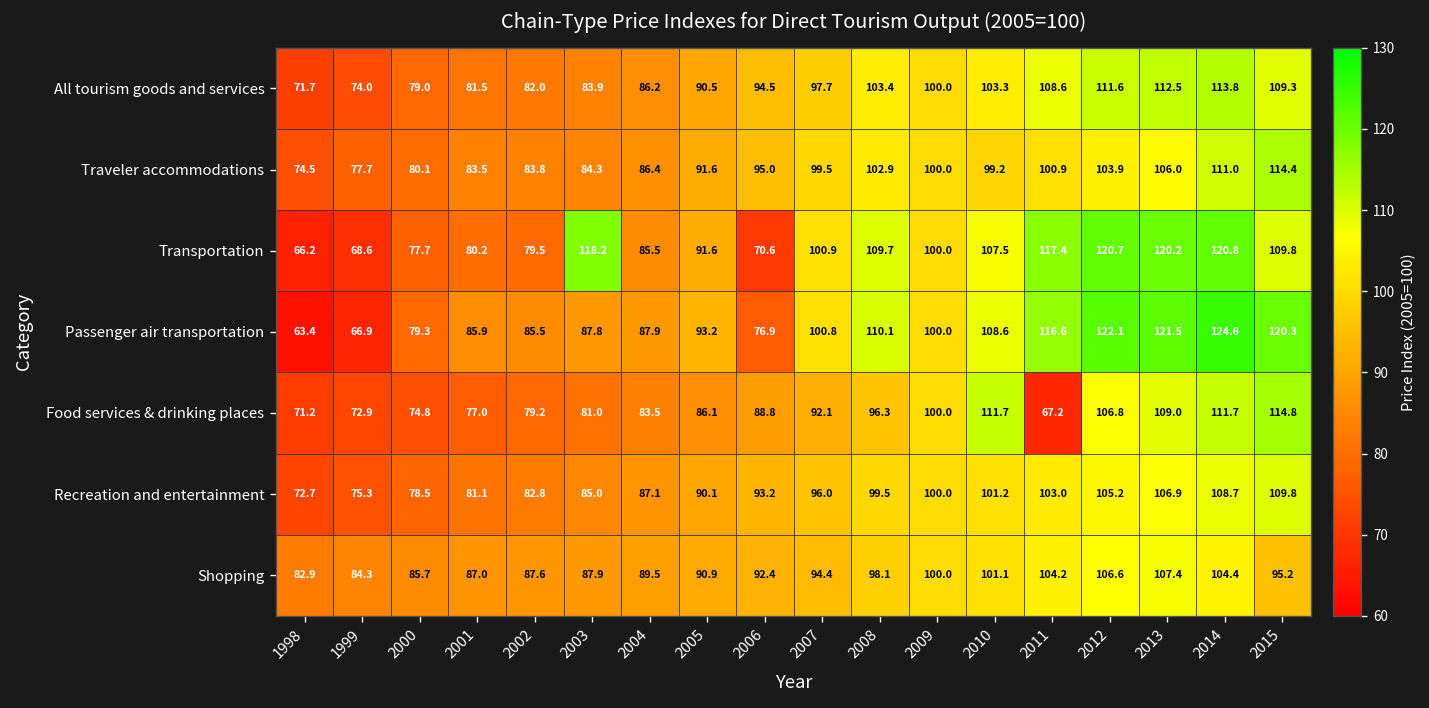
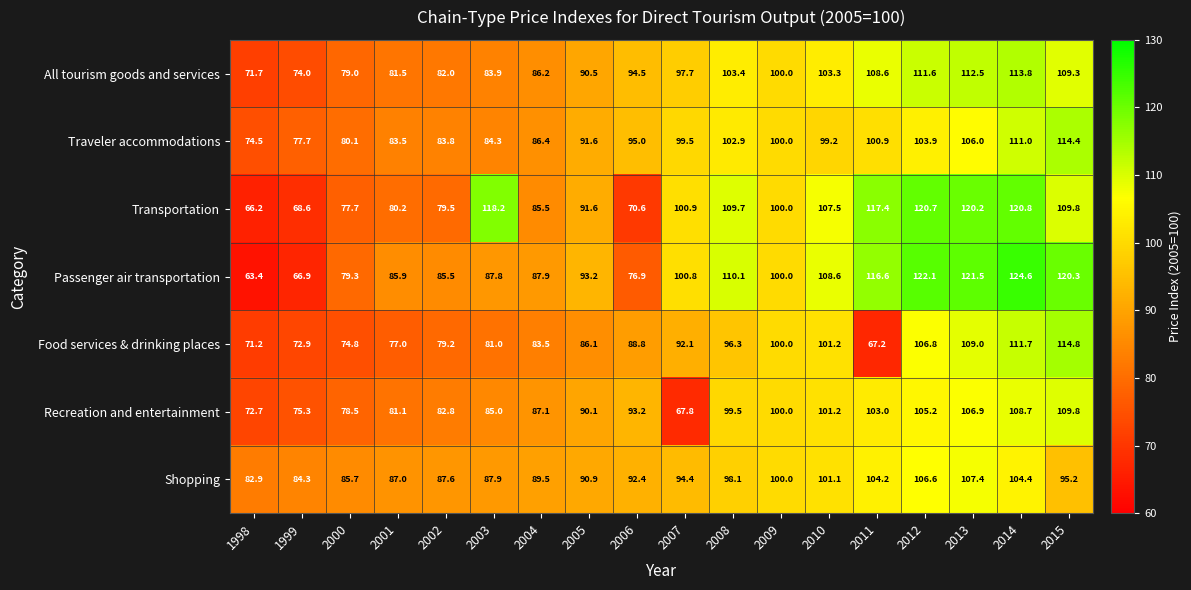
Food services & drinking places, 2010: 111.7 -> 101.2
Recreation and entertainment, 2007: 96.0 -> 67.8
